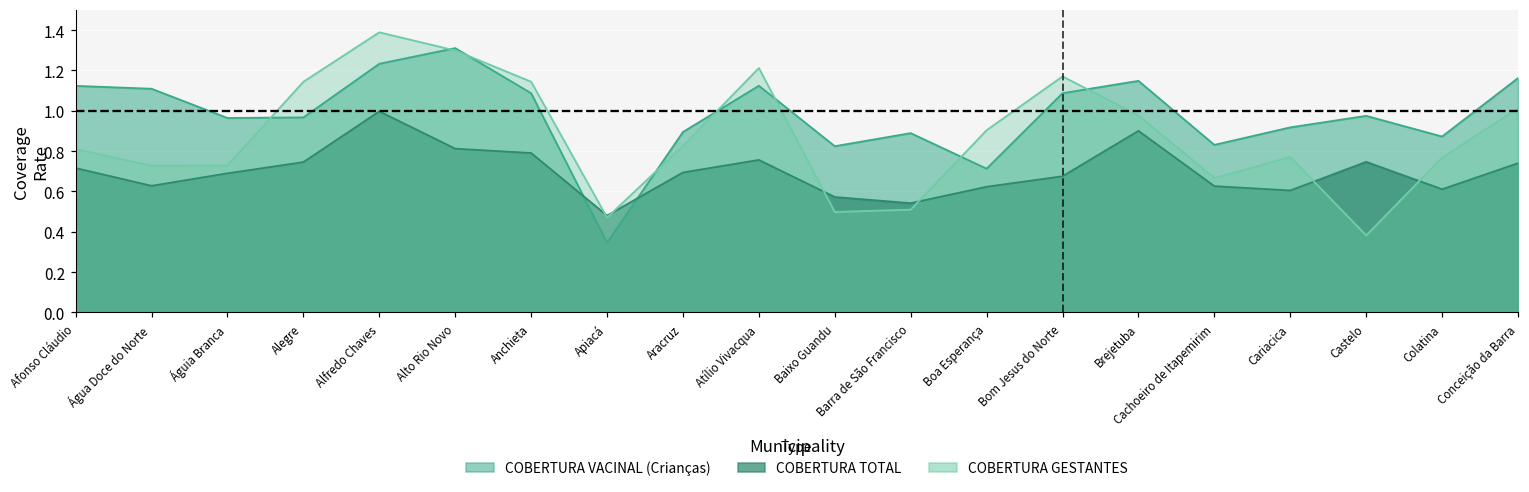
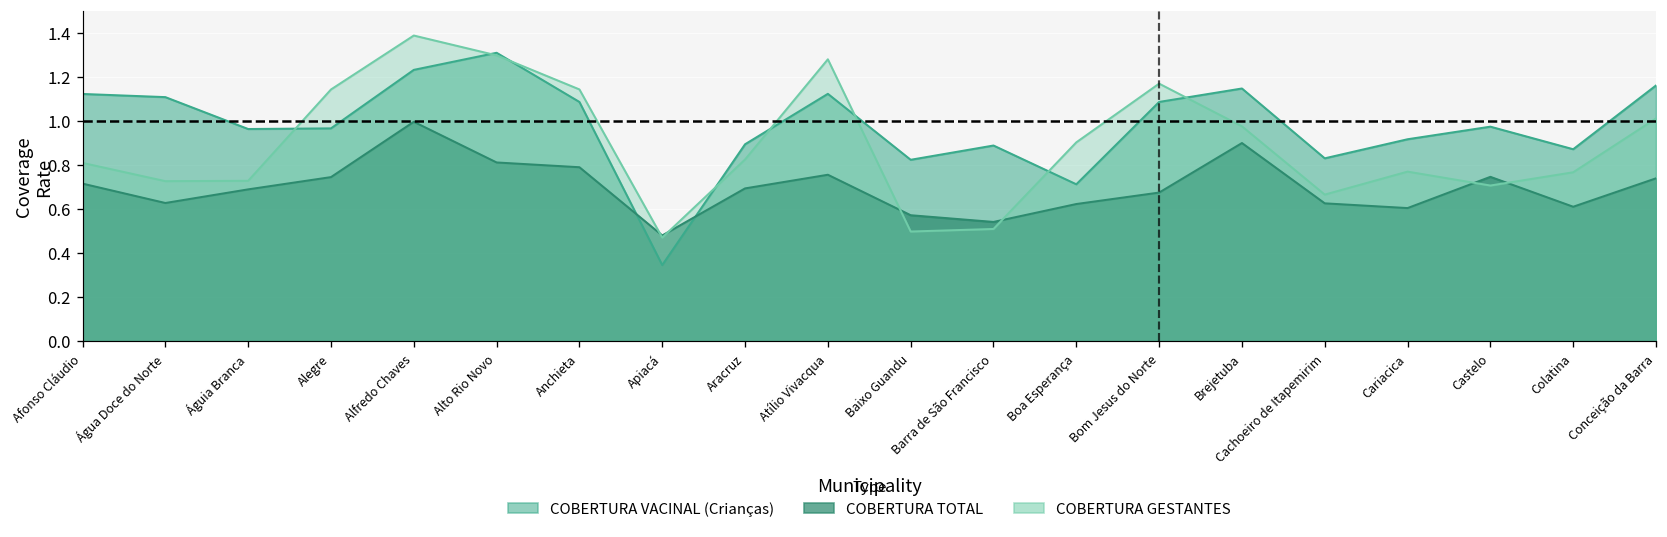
COBERTURA GESTANTES, Atílio Vivacqua: 1.21 -> 1.28
COBERTURA GESTANTES, Castelo: 0.38 -> 0.71
